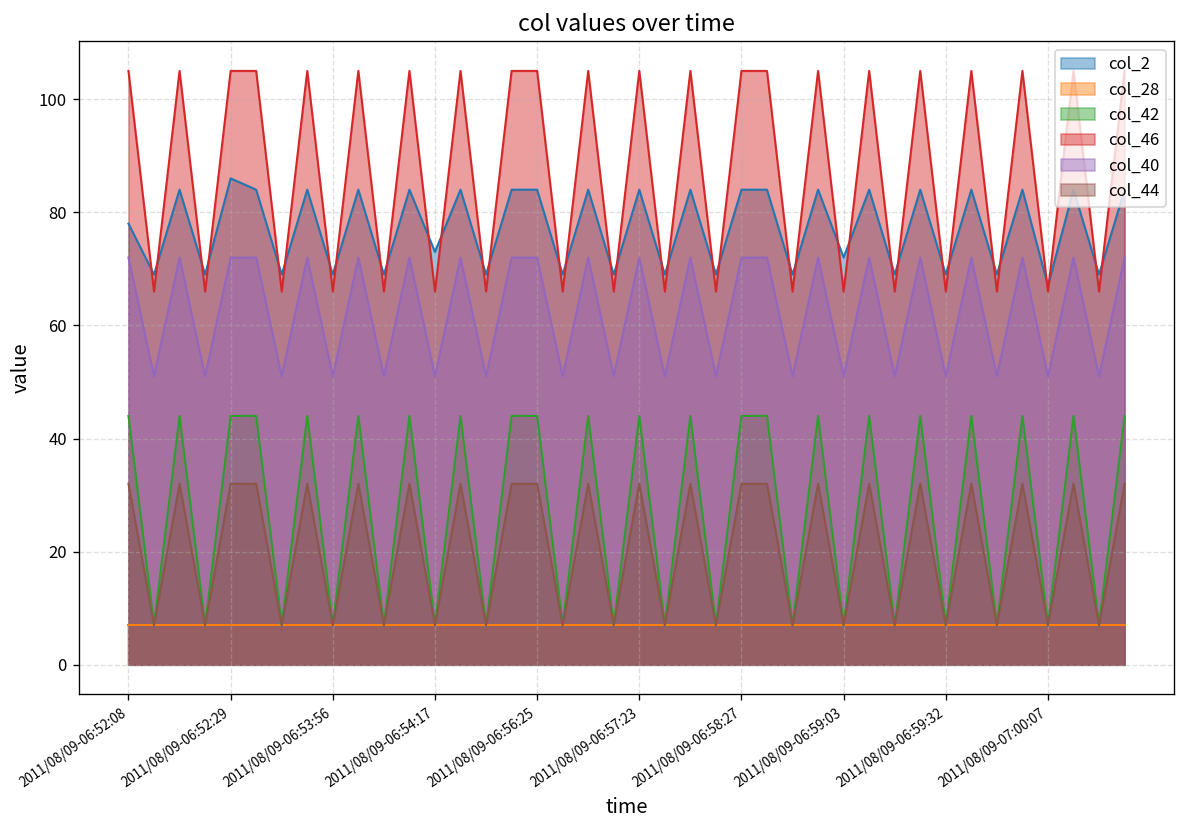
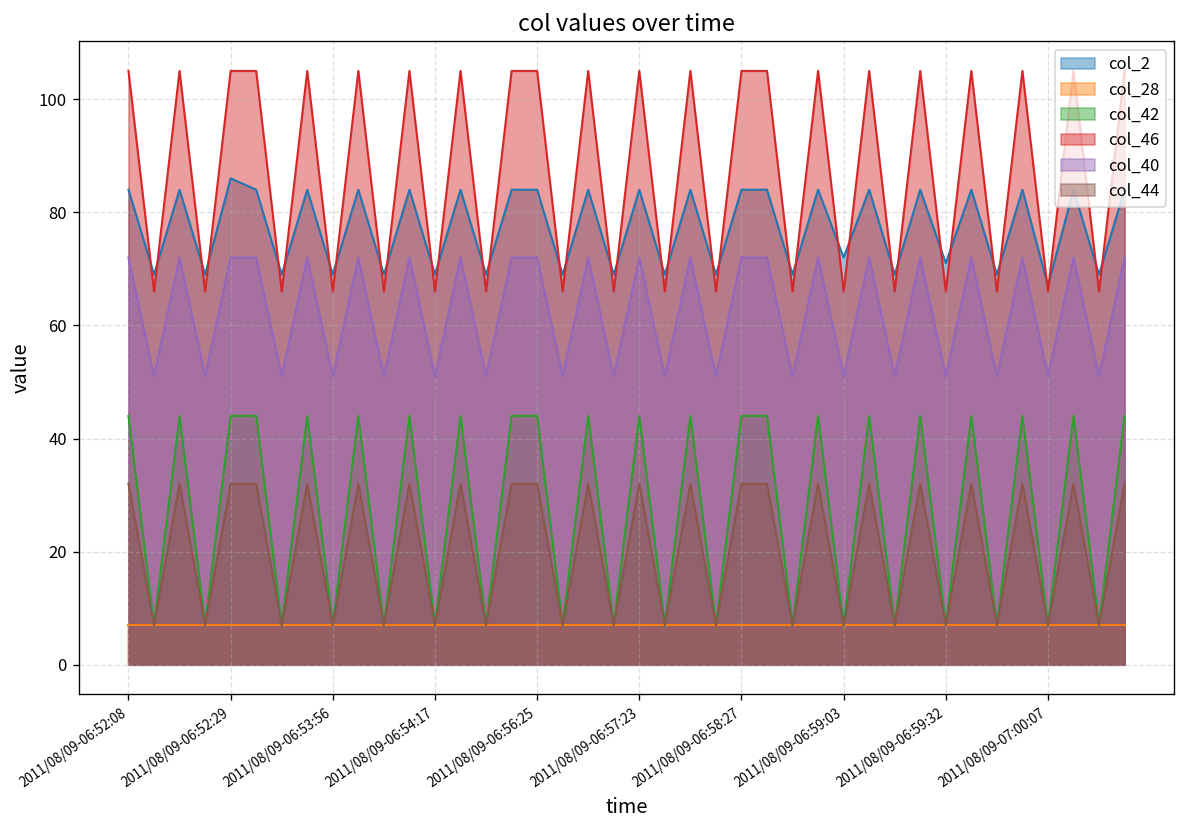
col_2, 2011/08/09-06:52:08: 78 -> 84
col_2, 2011/08/09-06:54:17: 73 -> 69
col_2, 2011/08/09-06:59:32: 69 -> 71
